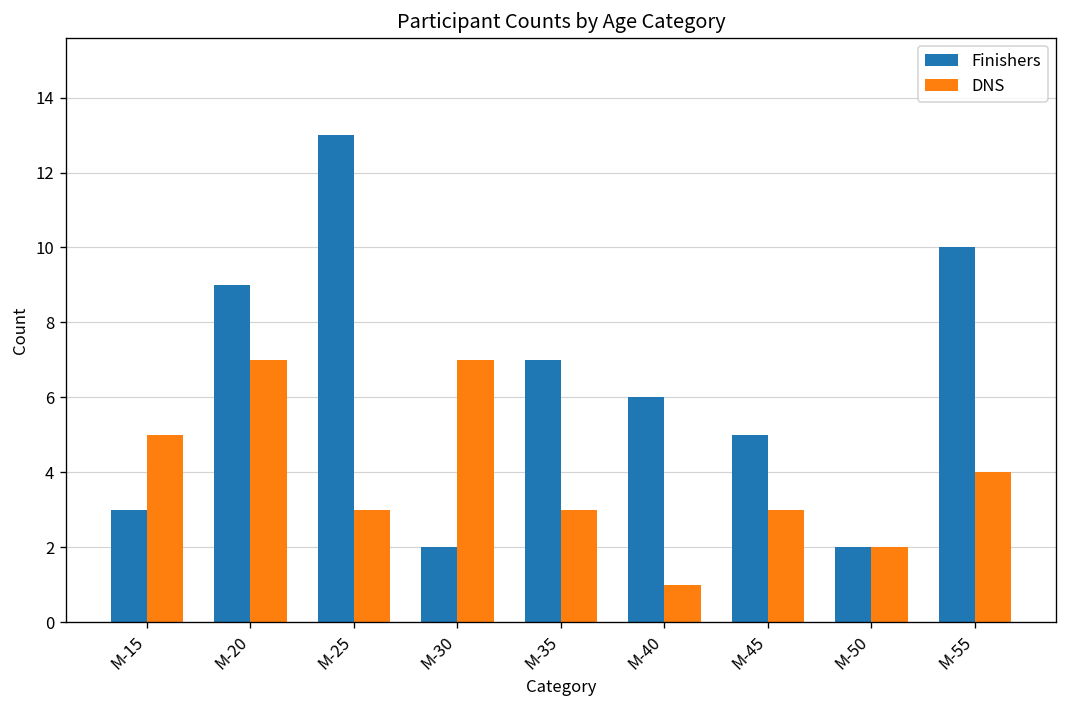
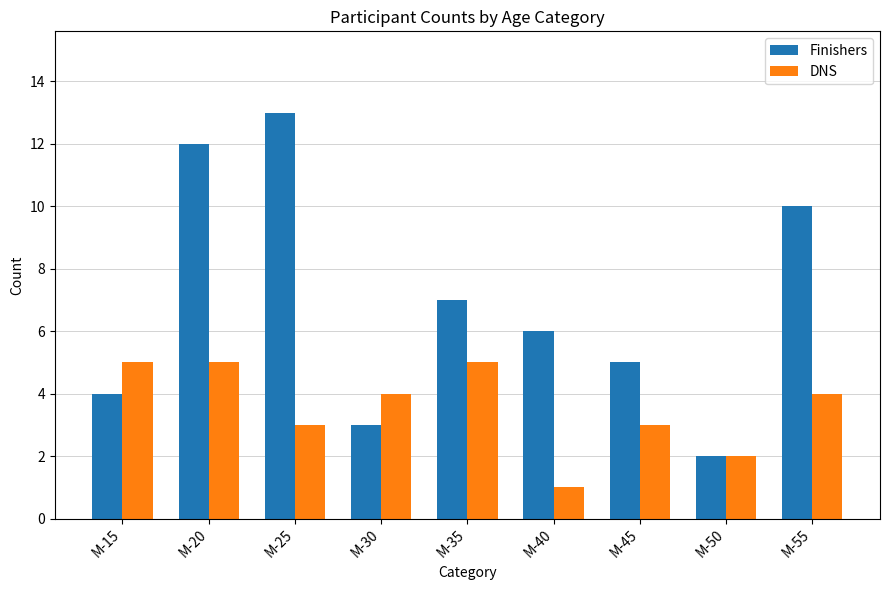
Finishers, M-15: 3 -> 4
Finishers, M-20: 9 -> 12
DNS, M-20: 7 -> 5
Finishers, M-30: 2 -> 3
DNS, M-30: 7 -> 4
DNS, M-35: 3 -> 5
